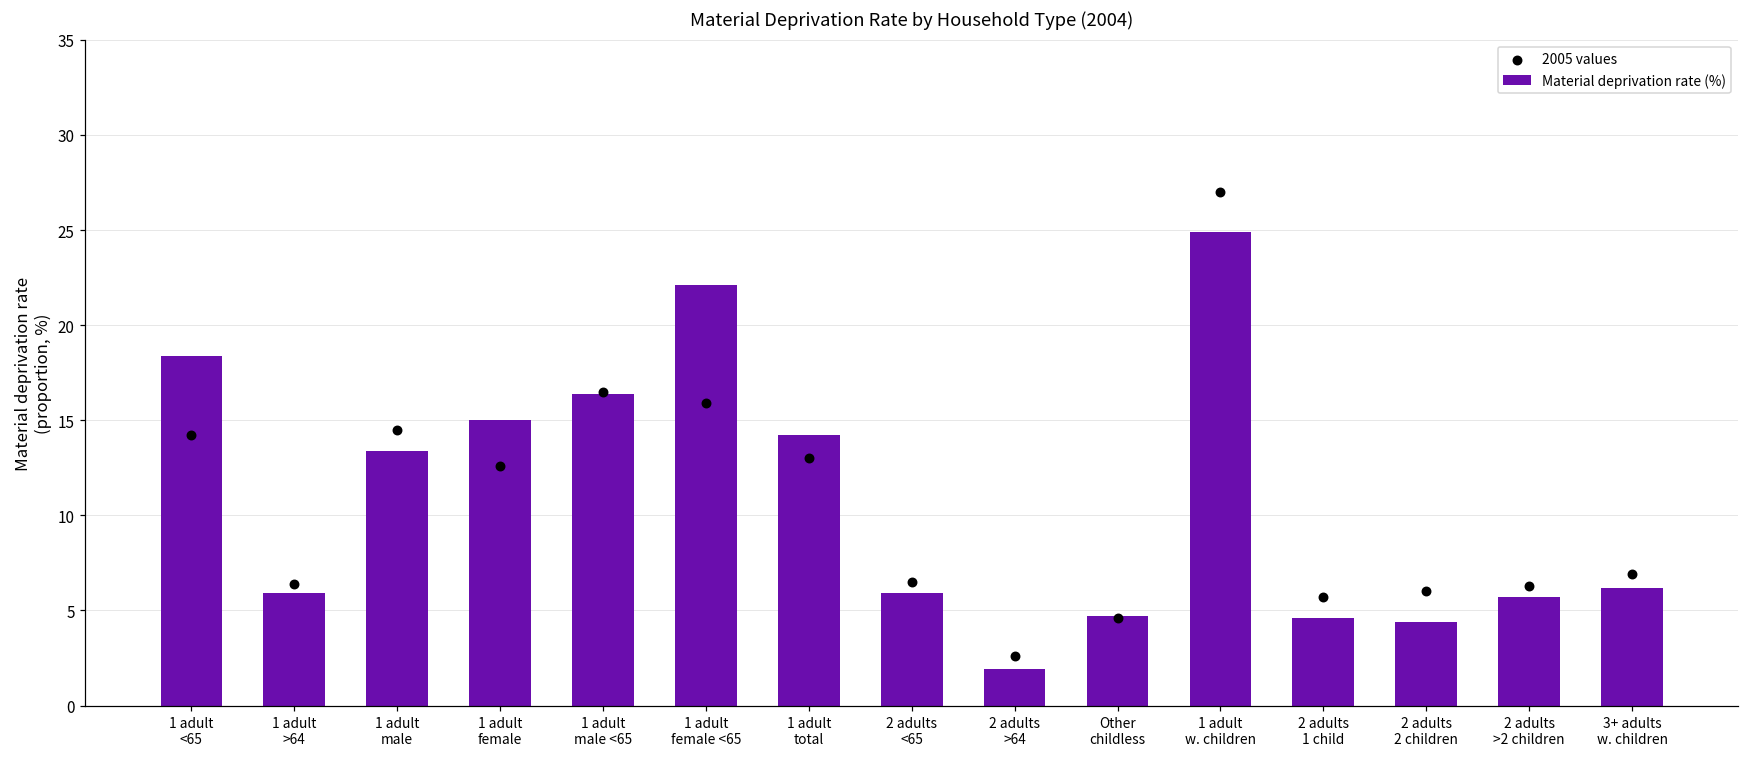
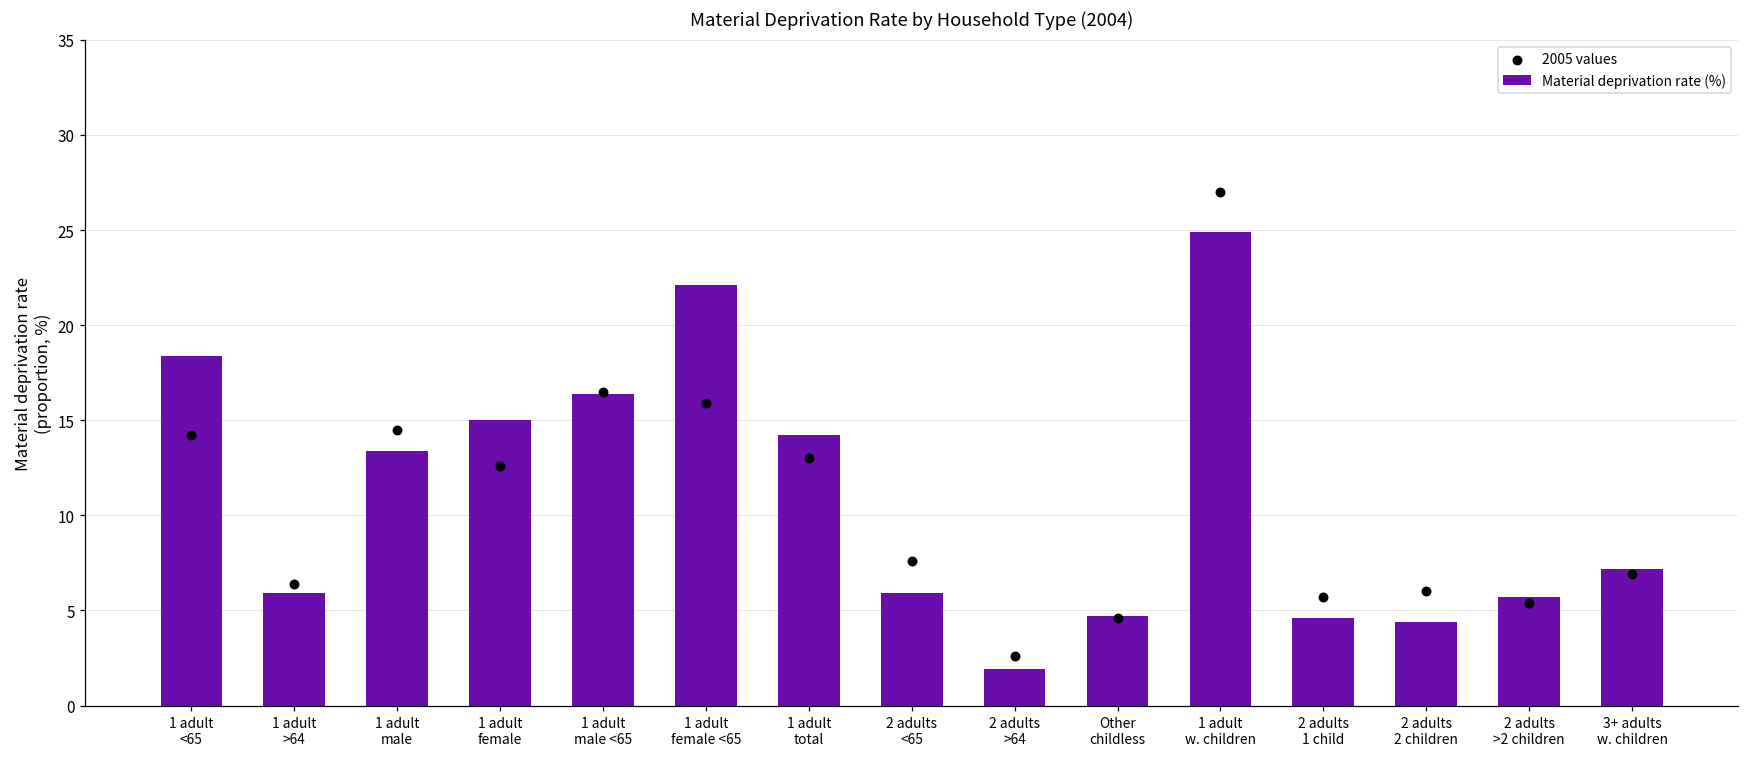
2005 values, 2 adults <65: 6.5 -> 7.6
2005 values, 2 adults >2 children: 6.3 -> 5.4
Material deprivation rate (%), 3+ adults w. children: 6.2 -> 7.2
